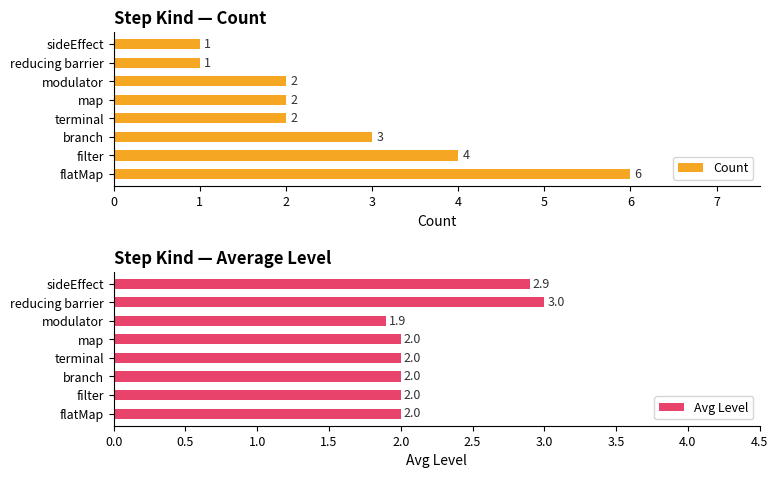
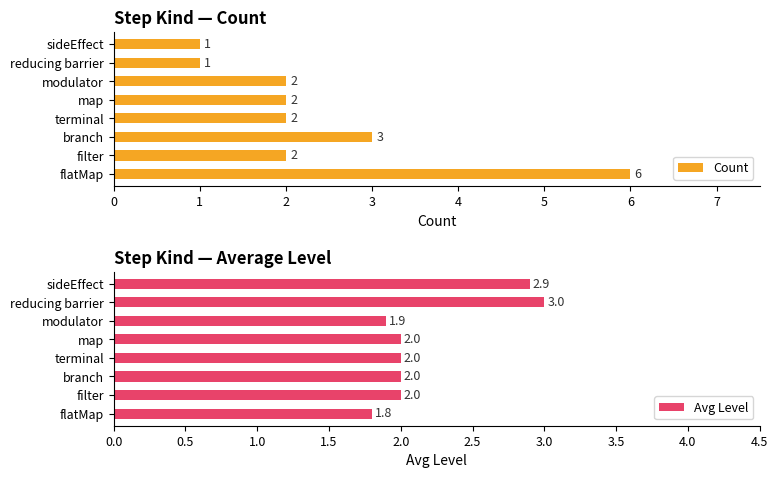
Step Kind — Count, filter: 4 -> 2
Step Kind — Average Level, flatMap: 2.0 -> 1.8
